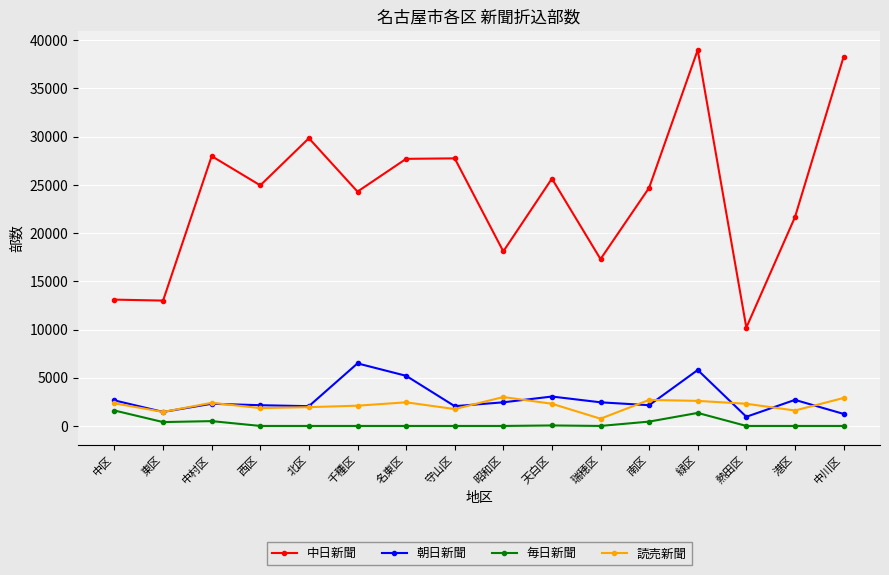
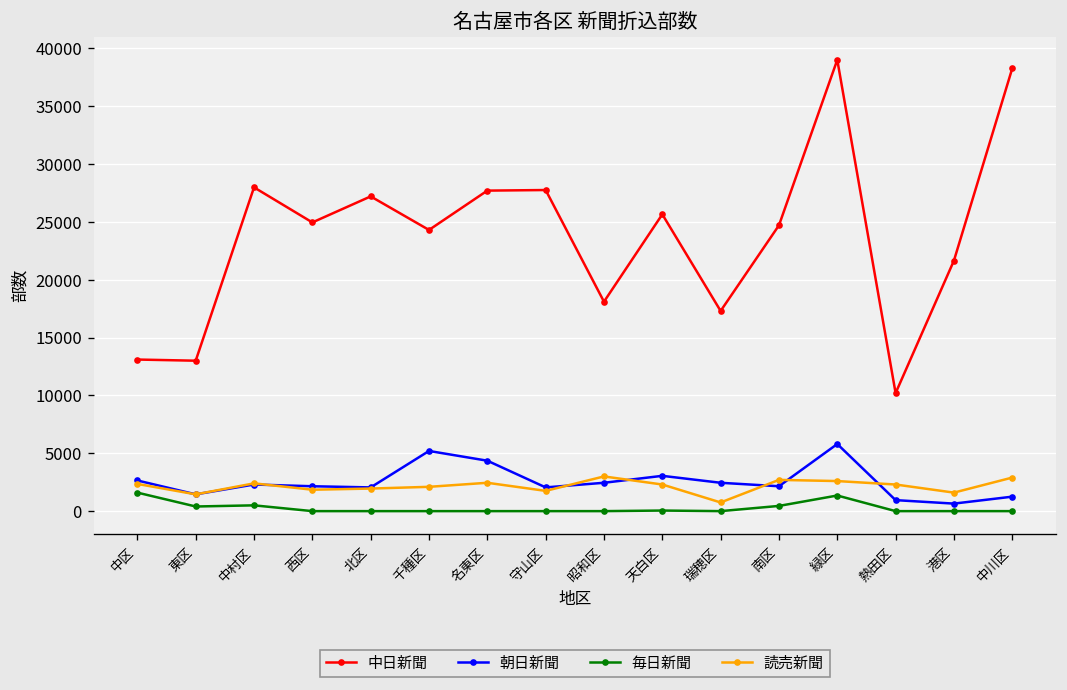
中日新聞, 北区: 30000 -> 27000
朝日新聞, 千種区: 6000 -> 5000
朝日新聞, 名東区: 5000 -> 4000
朝日新聞, 港区: 3000 -> 1000
